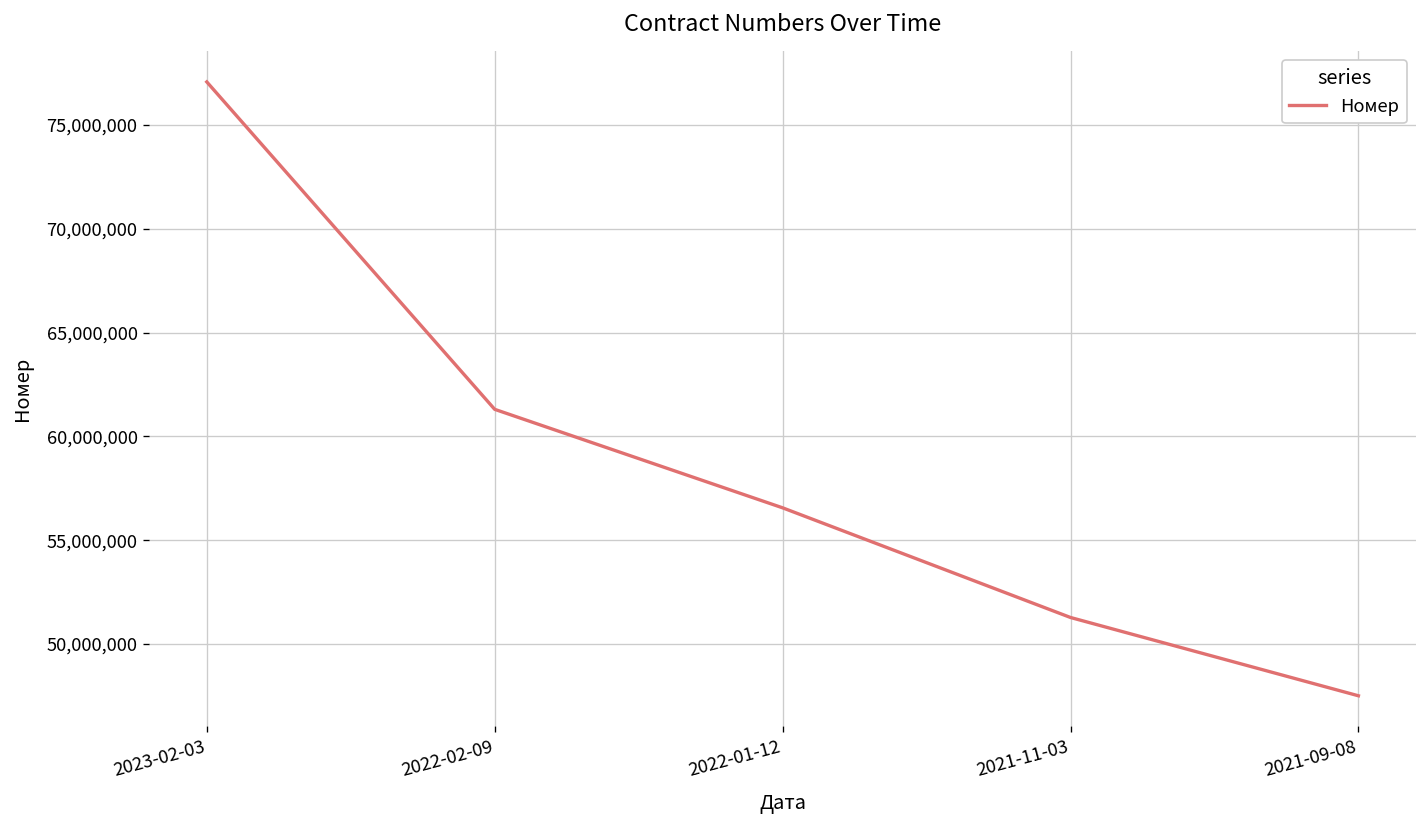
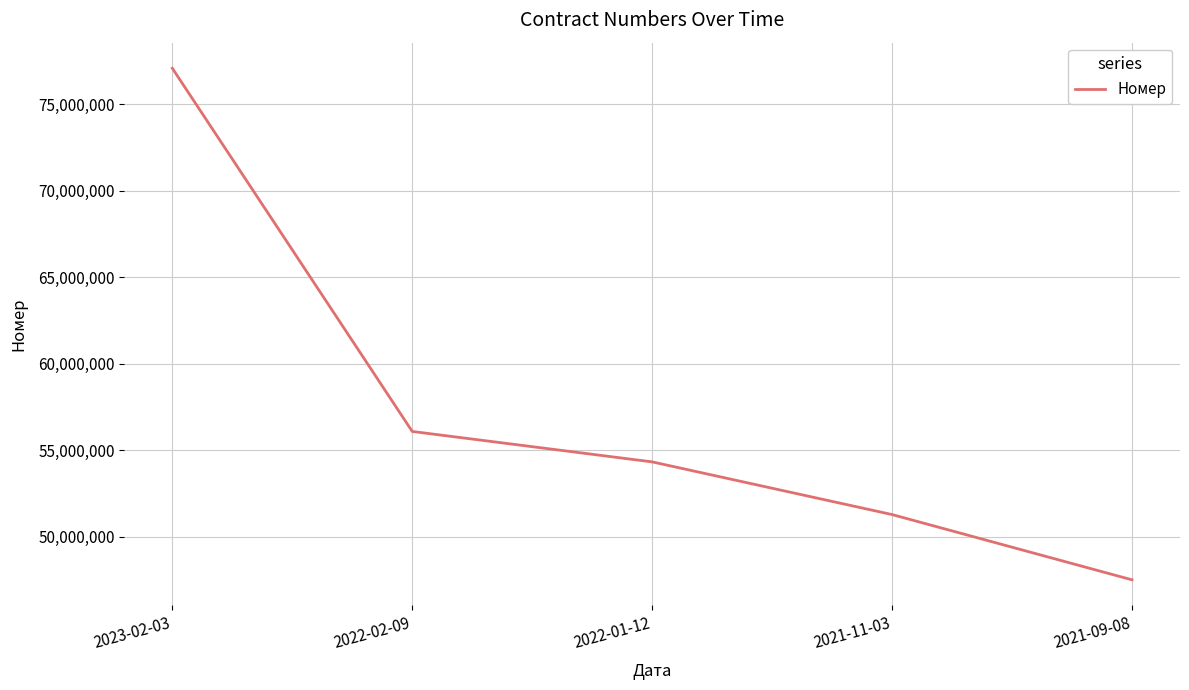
2022-02-09: 61,300,000 -> 56,100,000
2022-01-12: 56,600,000 -> 54,300,000
